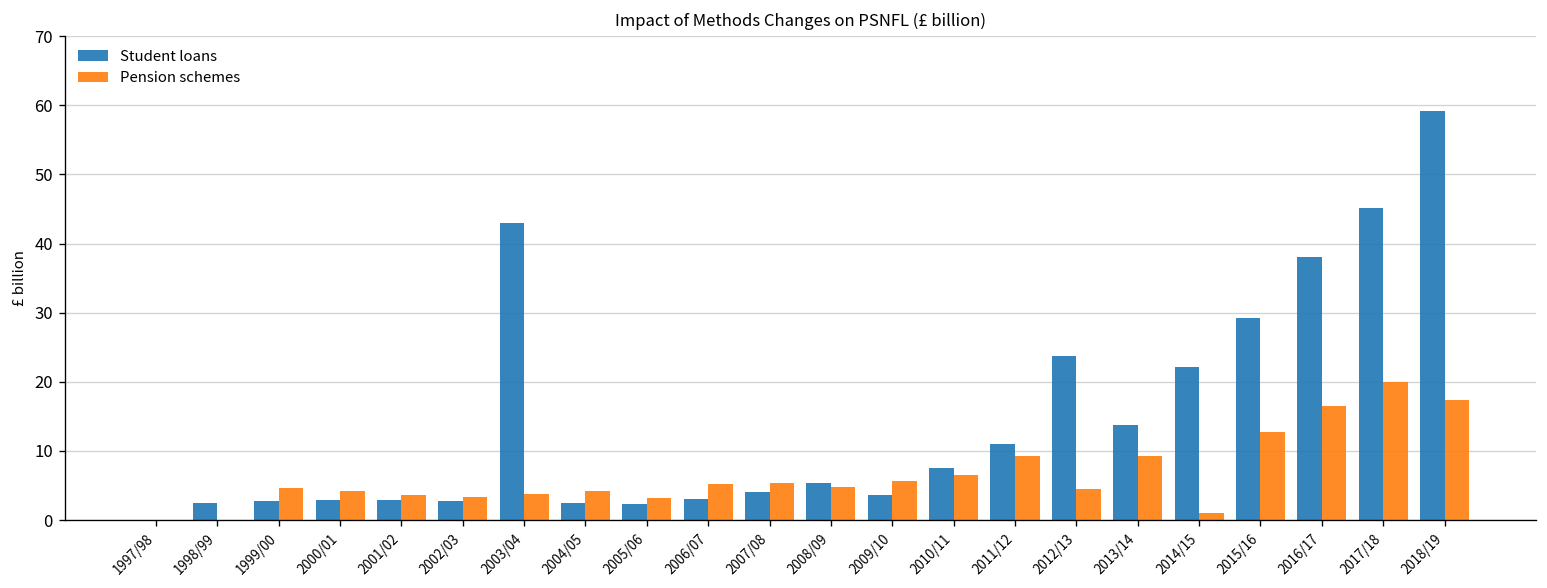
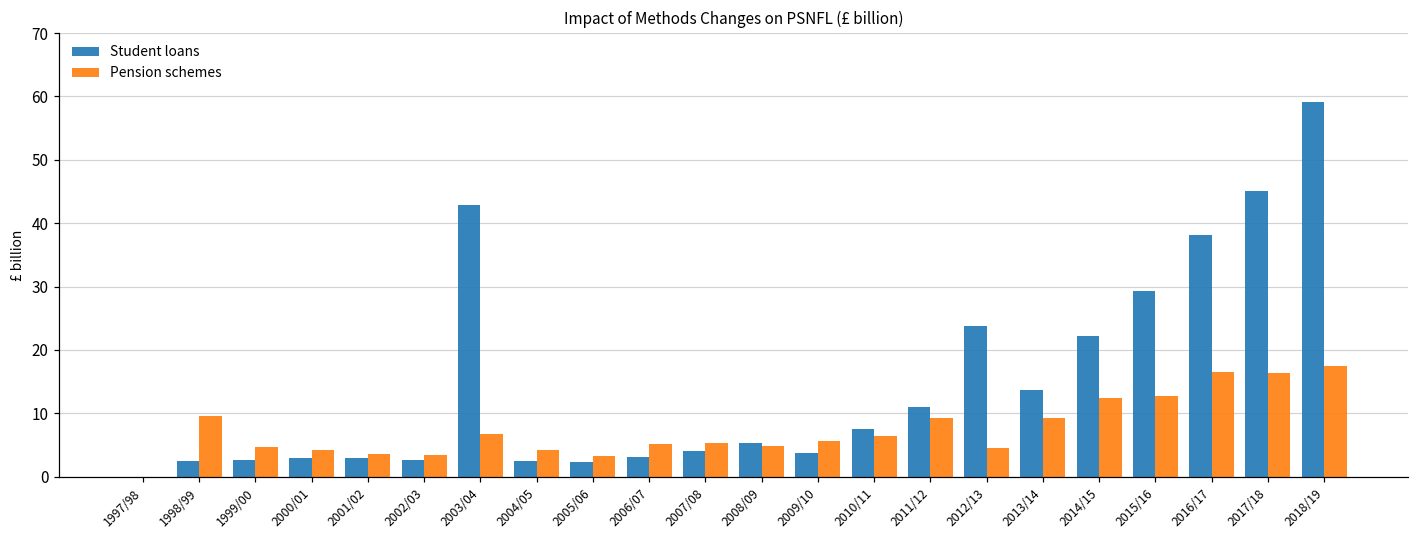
Pension schemes, 1998/99: 0 -> 10
Pension schemes, 2003/04: 4 -> 7
Pension schemes, 2014/15: 1 -> 12
Pension schemes, 2017/18: 20 -> 16
